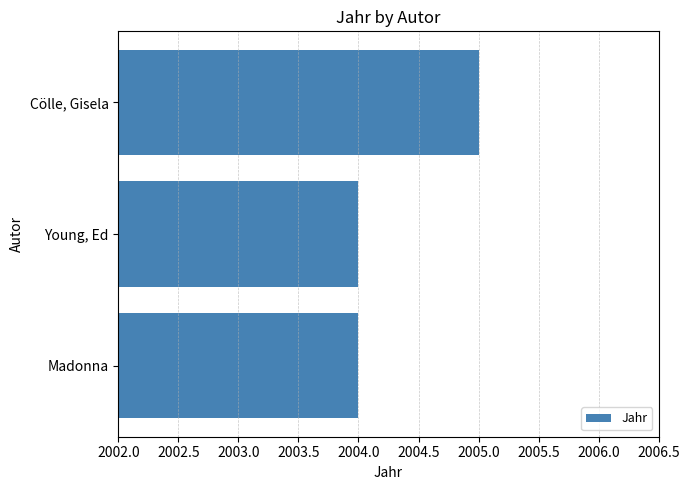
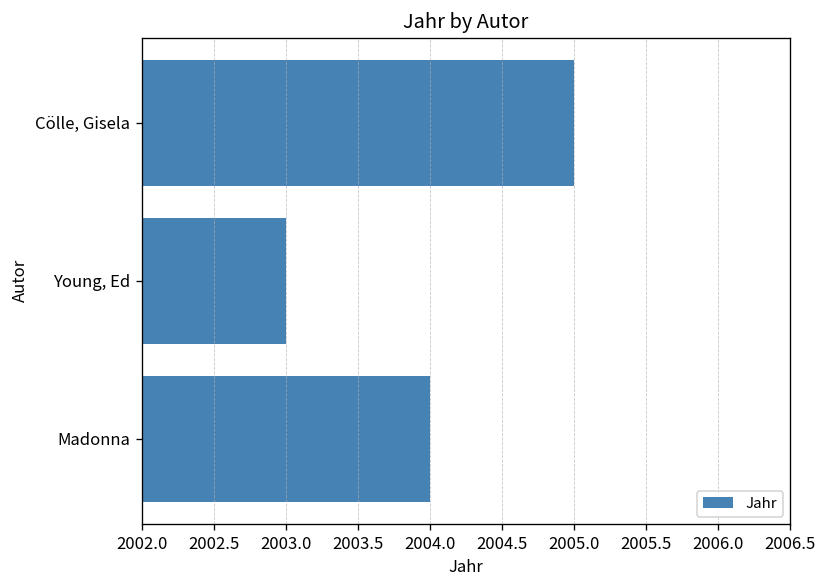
Young, Ed: 2004 -> 2003
